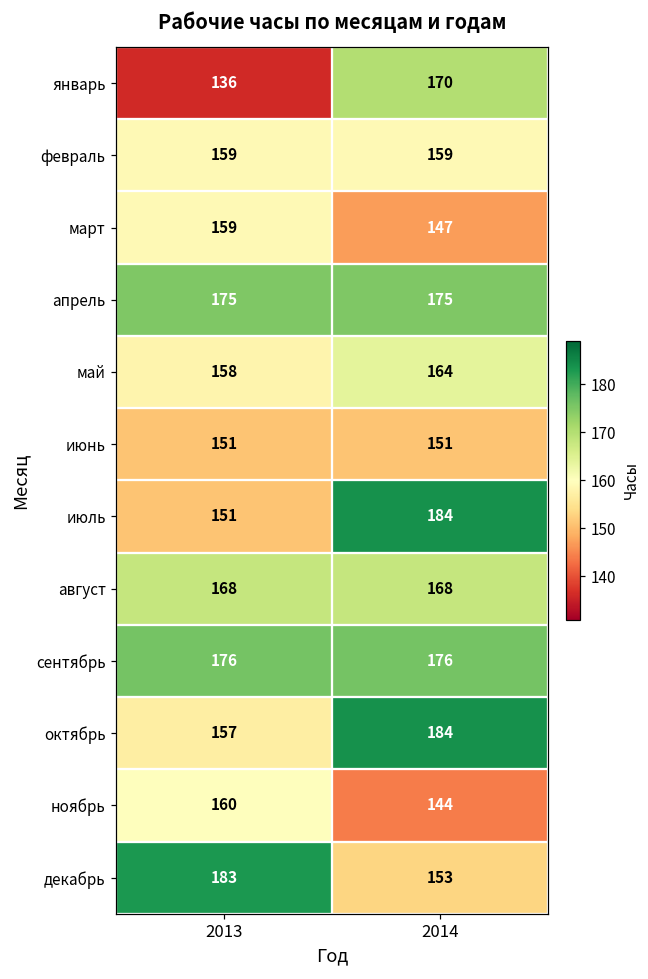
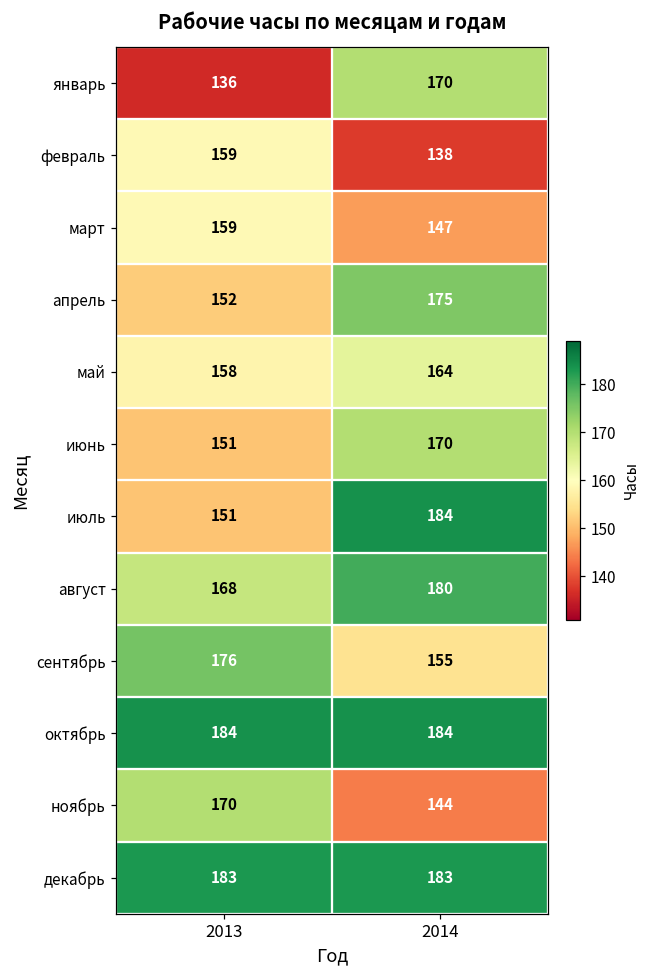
февраль, 2014: 159 -> 138
апрель, 2013: 175 -> 152
июнь, 2014: 151 -> 170
август, 2014: 168 -> 180
сентябрь, 2014: 176 -> 155
октябрь, 2013: 157 -> 184
ноябрь, 2013: 160 -> 170
декабрь, 2014: 153 -> 183
